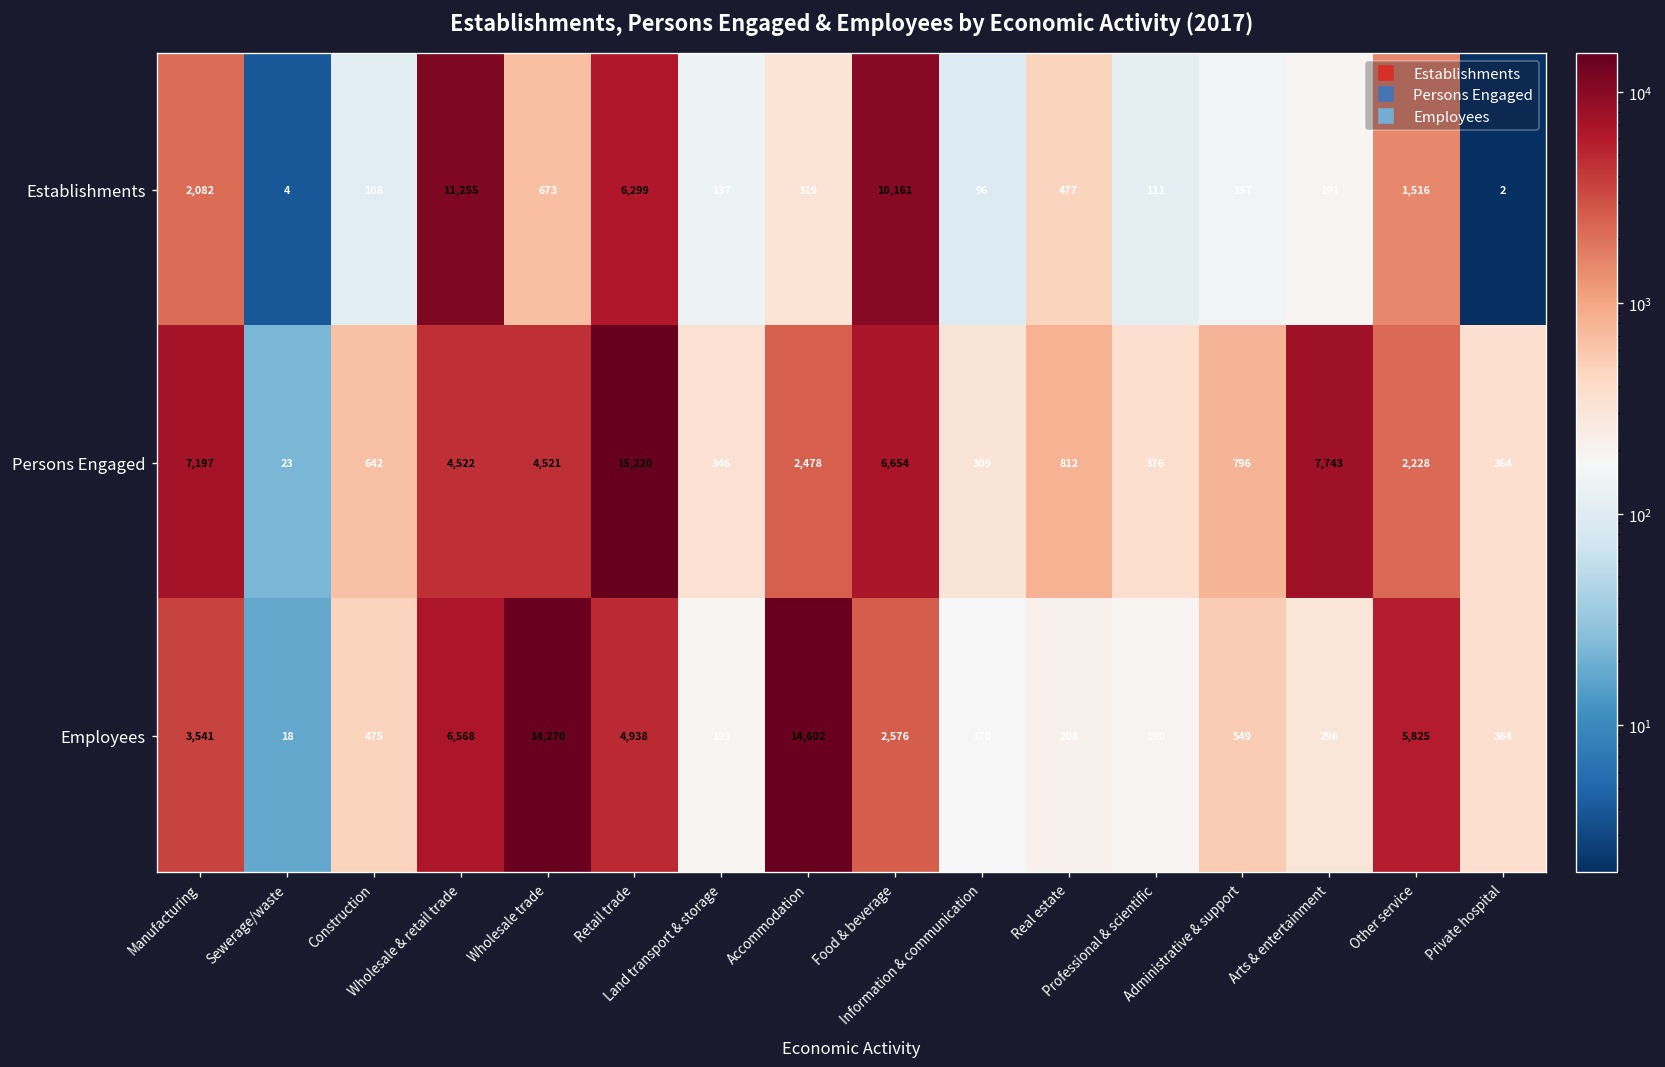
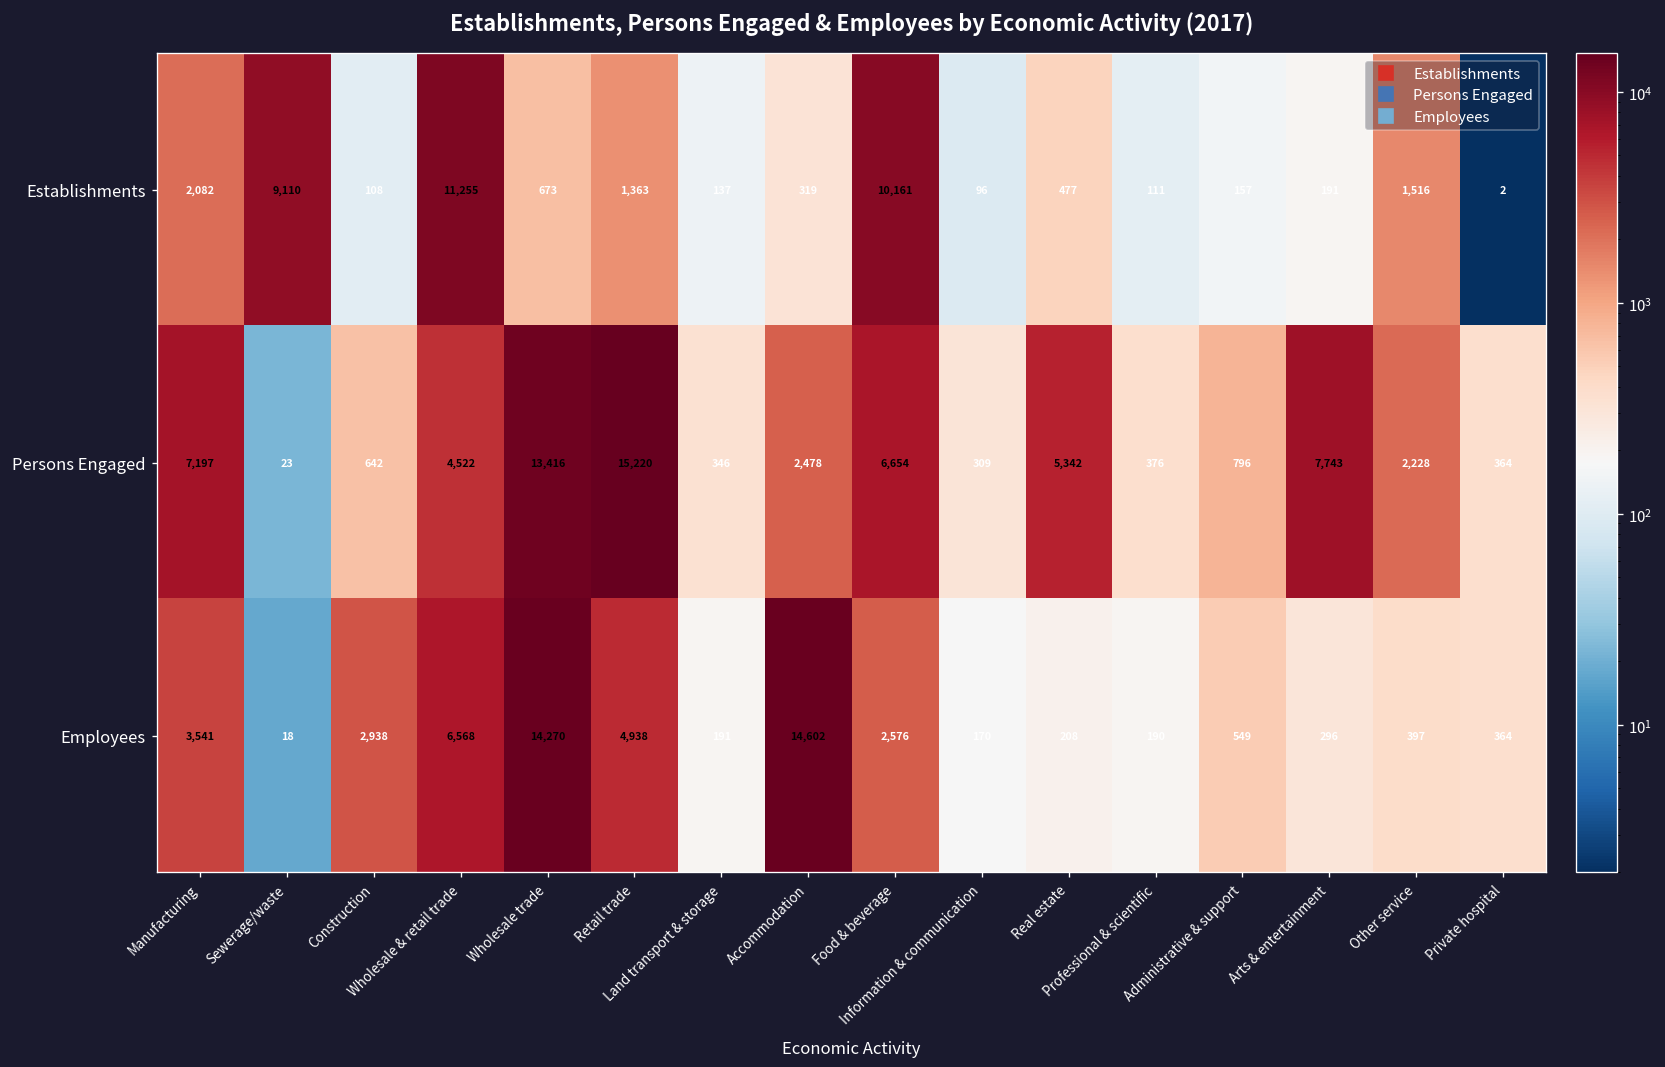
Establishments, Sewerage/waste: 4 -> 9,110
Establishments, Retail trade: 6,299 -> 1,363
Persons Engaged, Wholesale trade: 4,521 -> 13,416
Persons Engaged, Real estate: 812 -> 5,342
Employees, Construction: 475 -> 2,938
Employees, Other service: 5,825 -> 397
